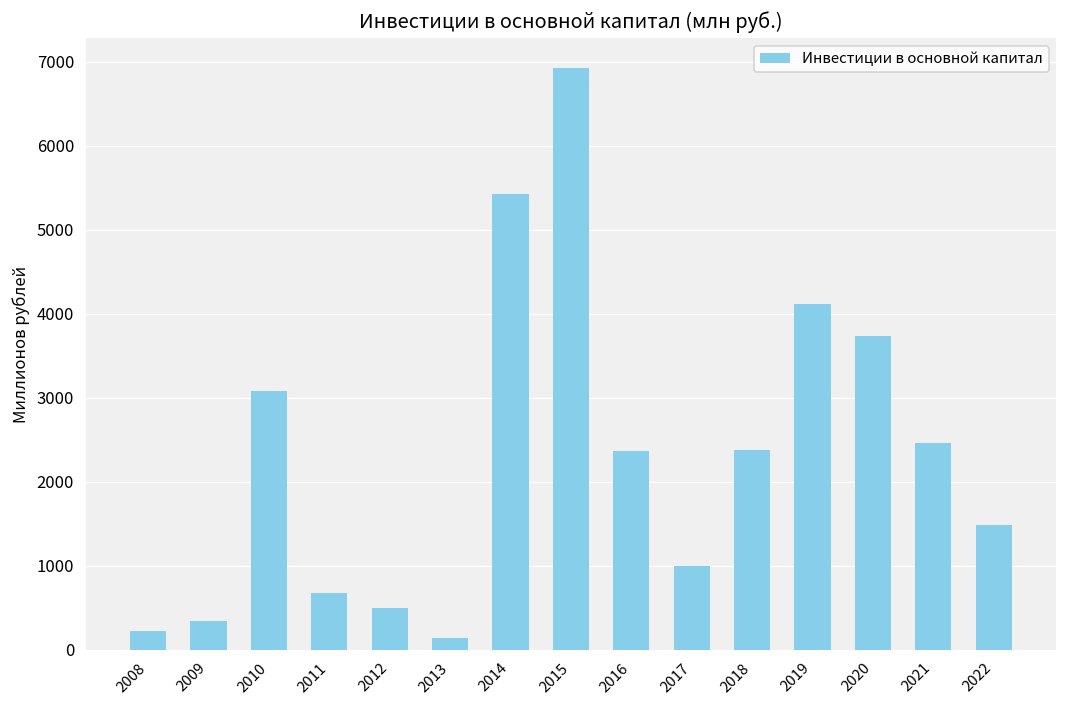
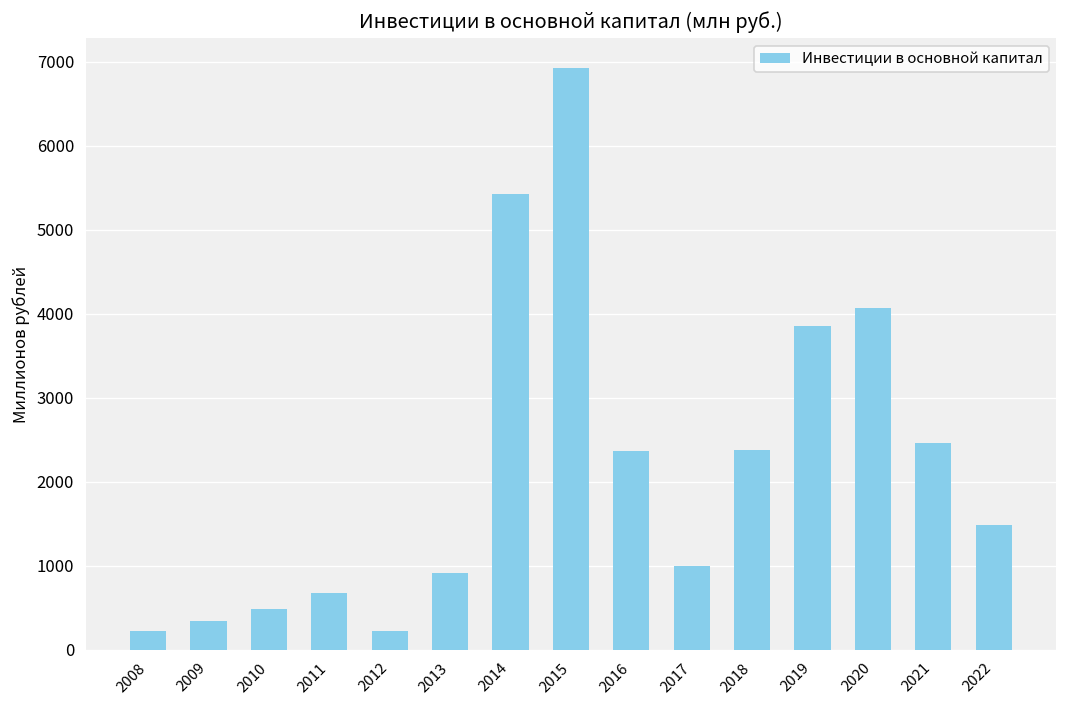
2010: 3100 -> 500
2012: 500 -> 200
2013: 100 -> 900
2019: 4100 -> 3800
2020: 3700 -> 4100
